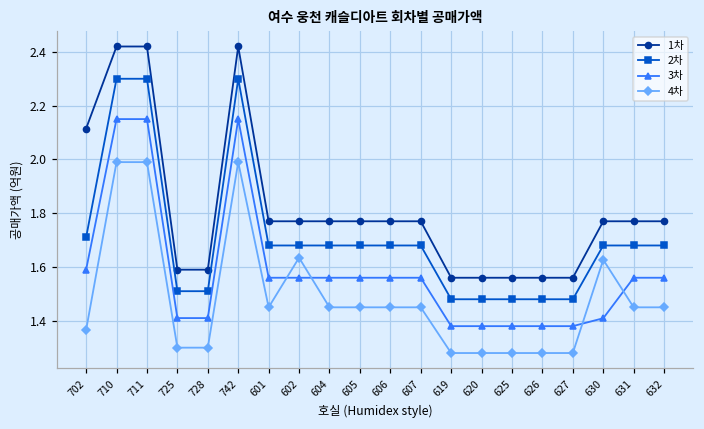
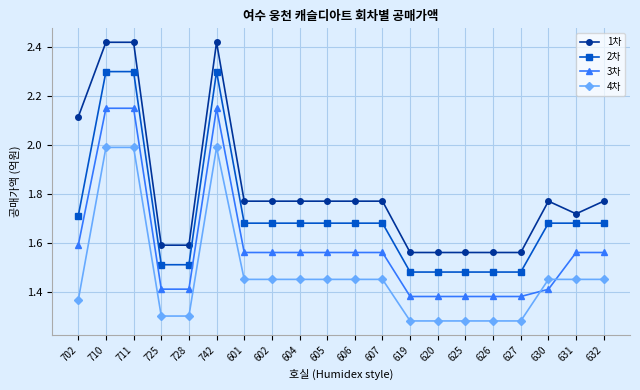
4차, 602: 1.63 -> 1.45
4차, 630: 1.63 -> 1.45
1차, 631: 1.77 -> 1.72
